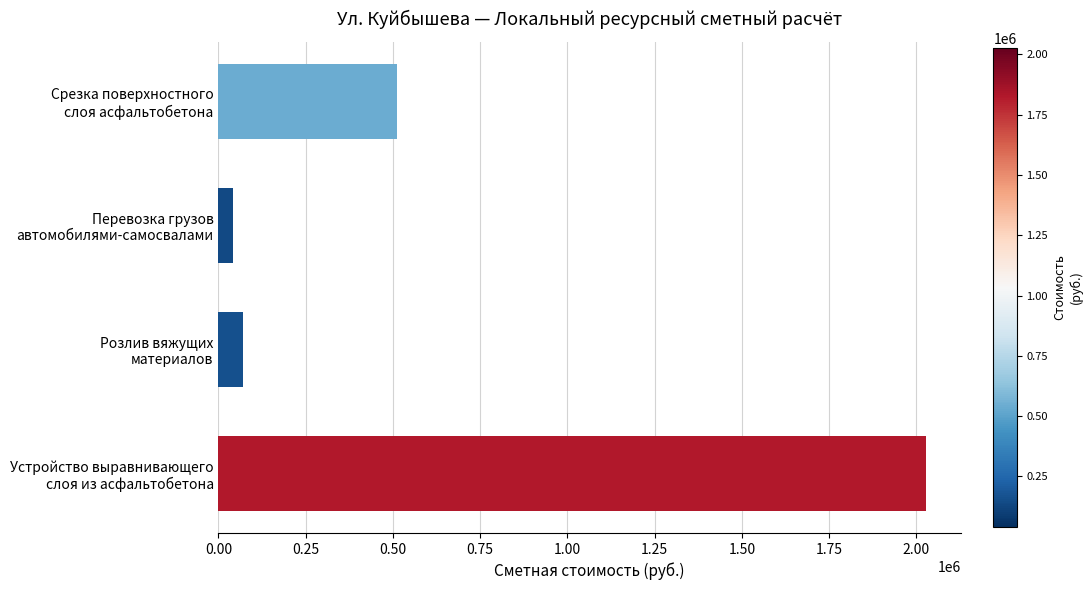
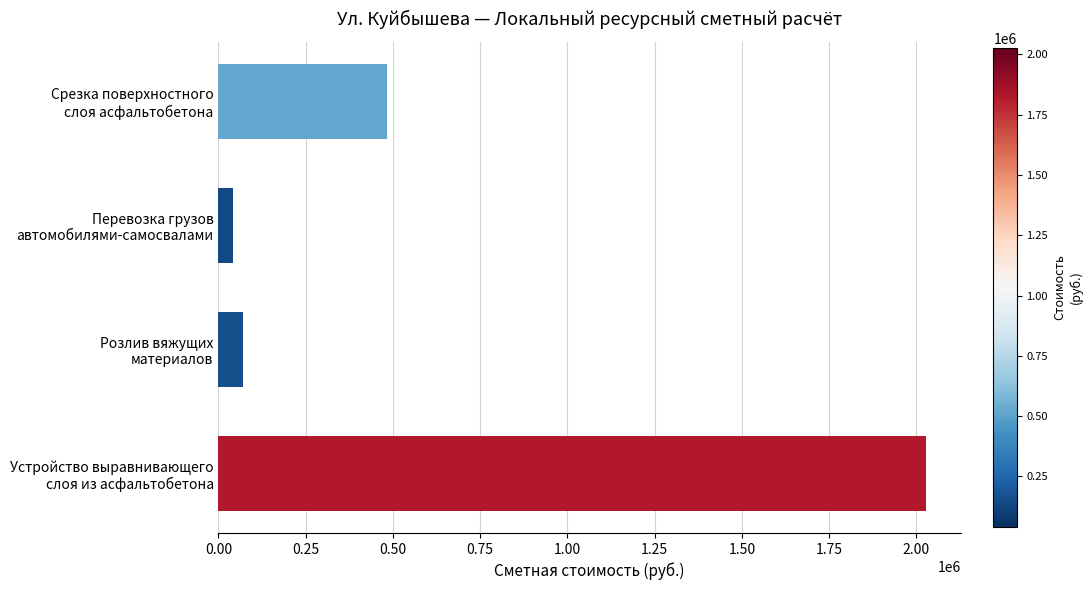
Срезка поверхностного слоя асфальтобетона: 510000 -> 480000
